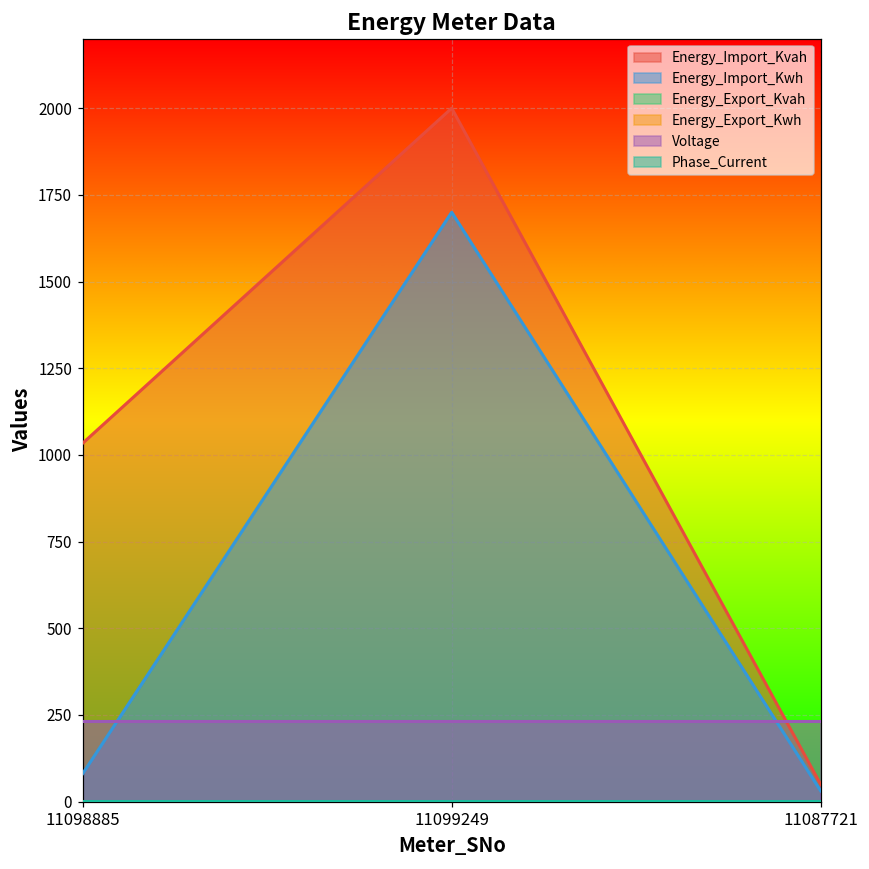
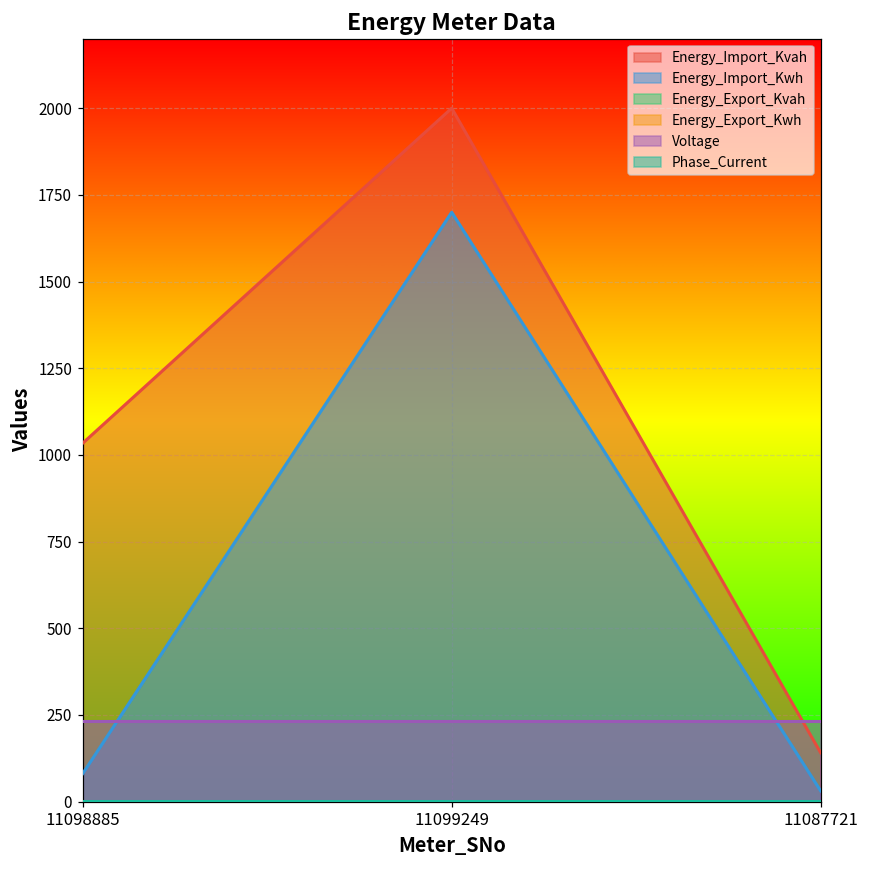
Energy_Import_Kvah, 11087721: 50 -> 140
